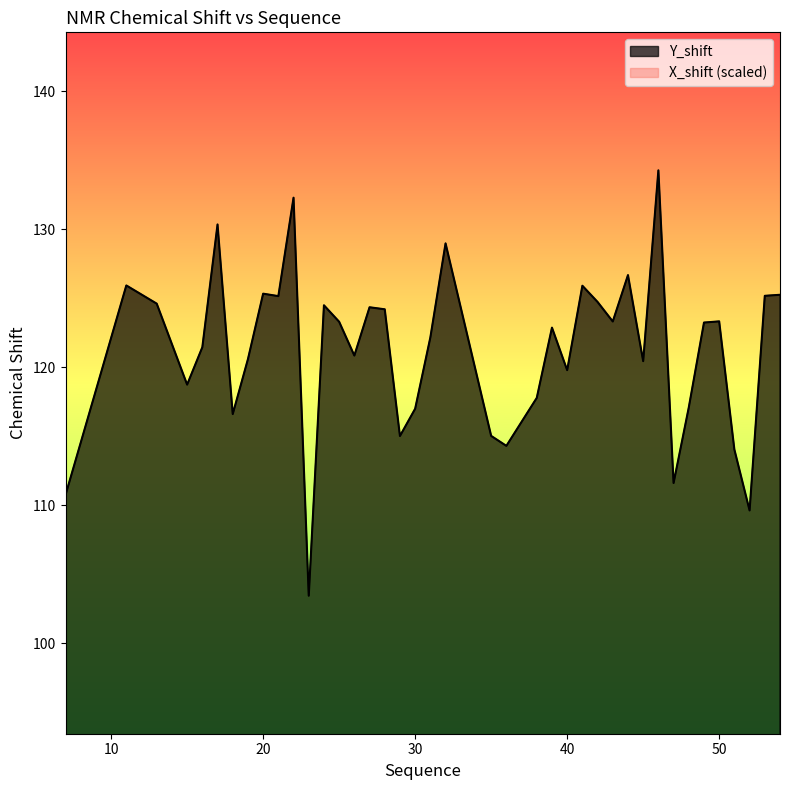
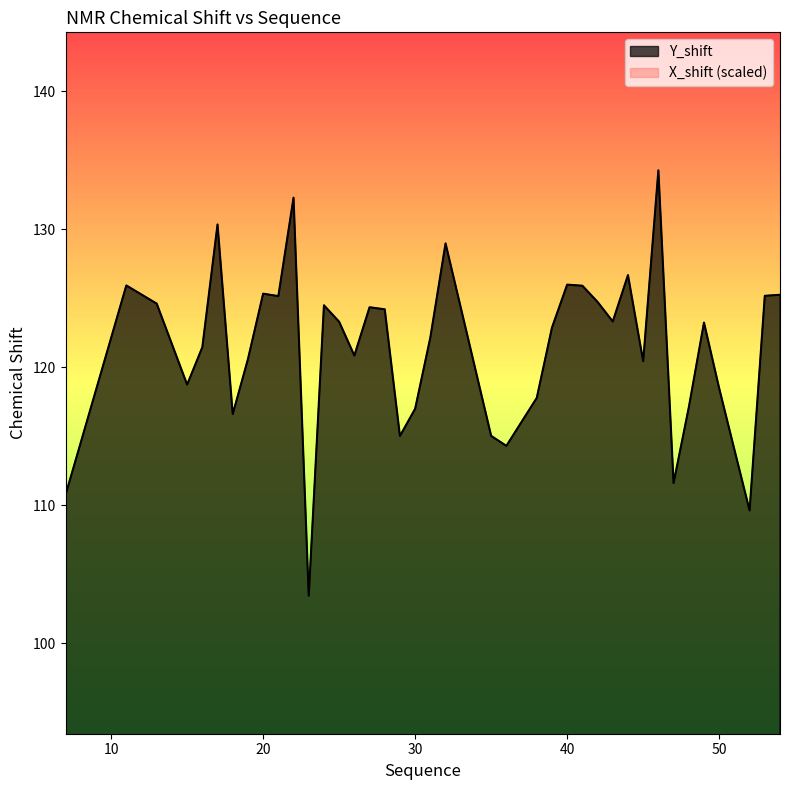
Y_shift, 40: 119.8 -> 126.0
Y_shift, 50: 123.3 -> 118.5
